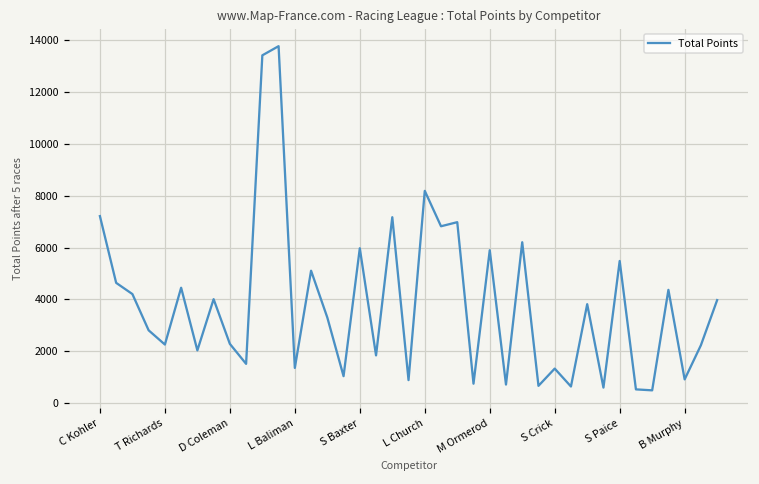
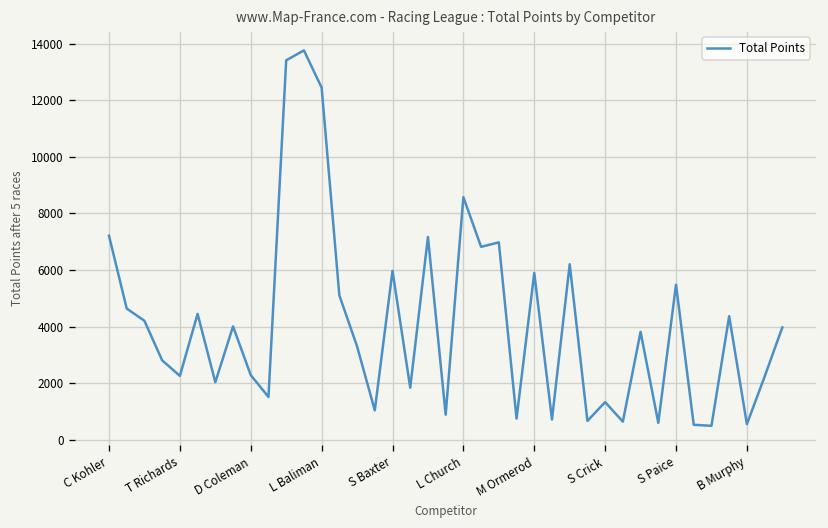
L Baliman: 1400 -> 12400
L Church: 8200 -> 8600
B Murphy: 900 -> 600
